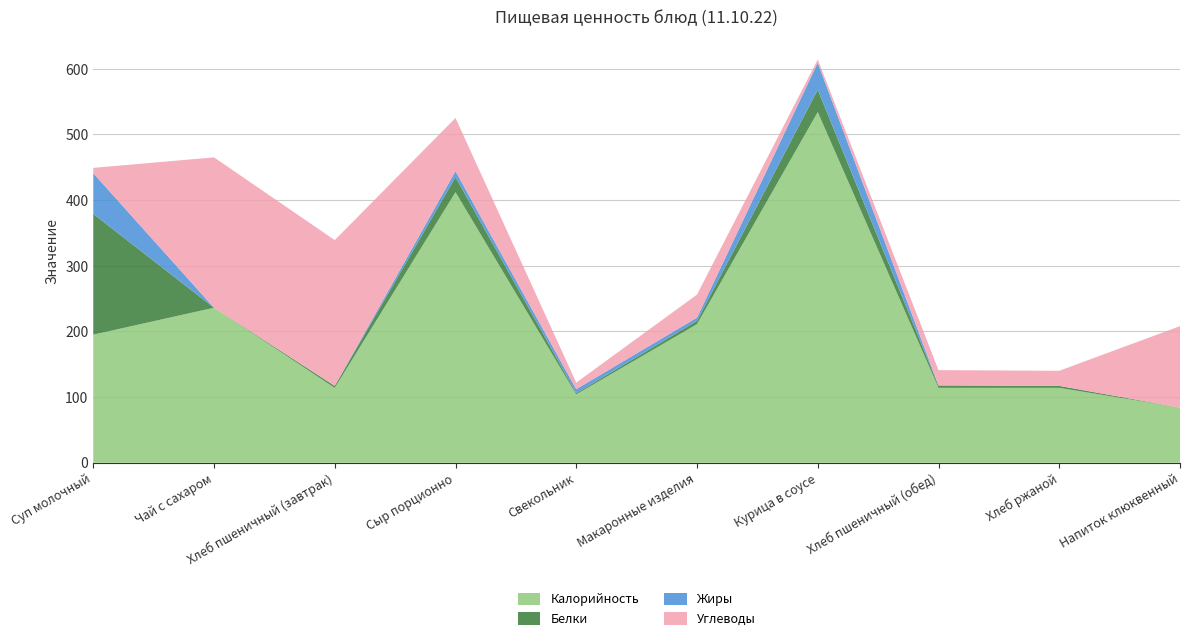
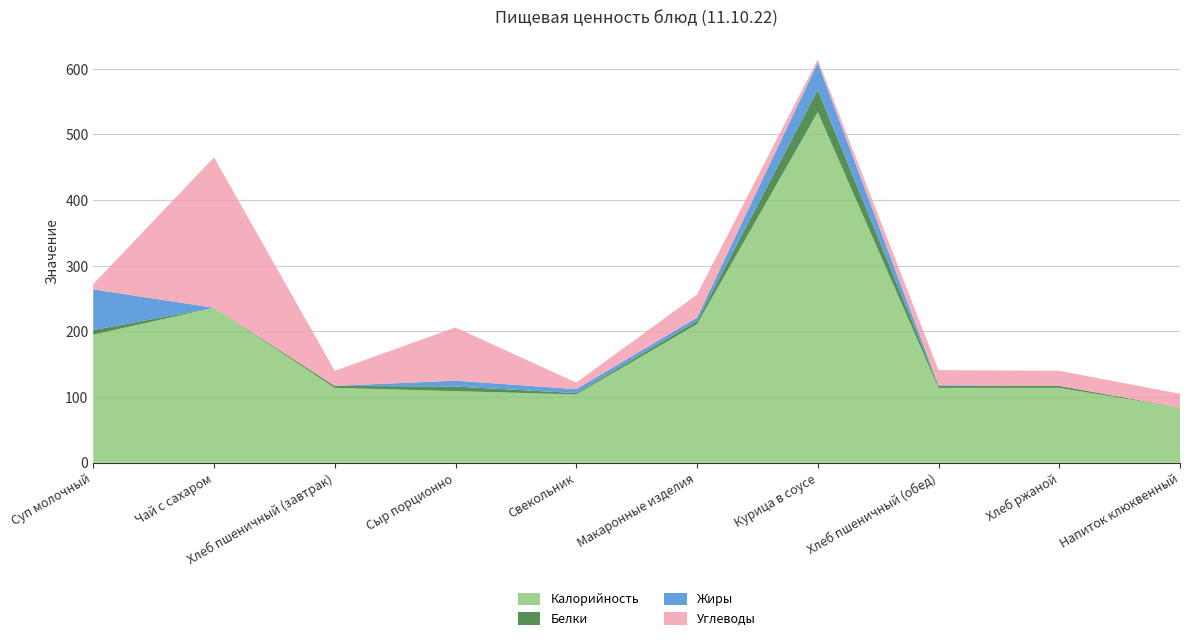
Белки, Суп молочный: 180 -> 10
Углеводы, Хлеб пшеничный (завтрак): 220 -> 20
Калорийность, Сыр порционно: 410 -> 110
Белки, Сыр порционно: 20 -> 10
Углеводы, Напиток клюквенный: 120 -> 20
